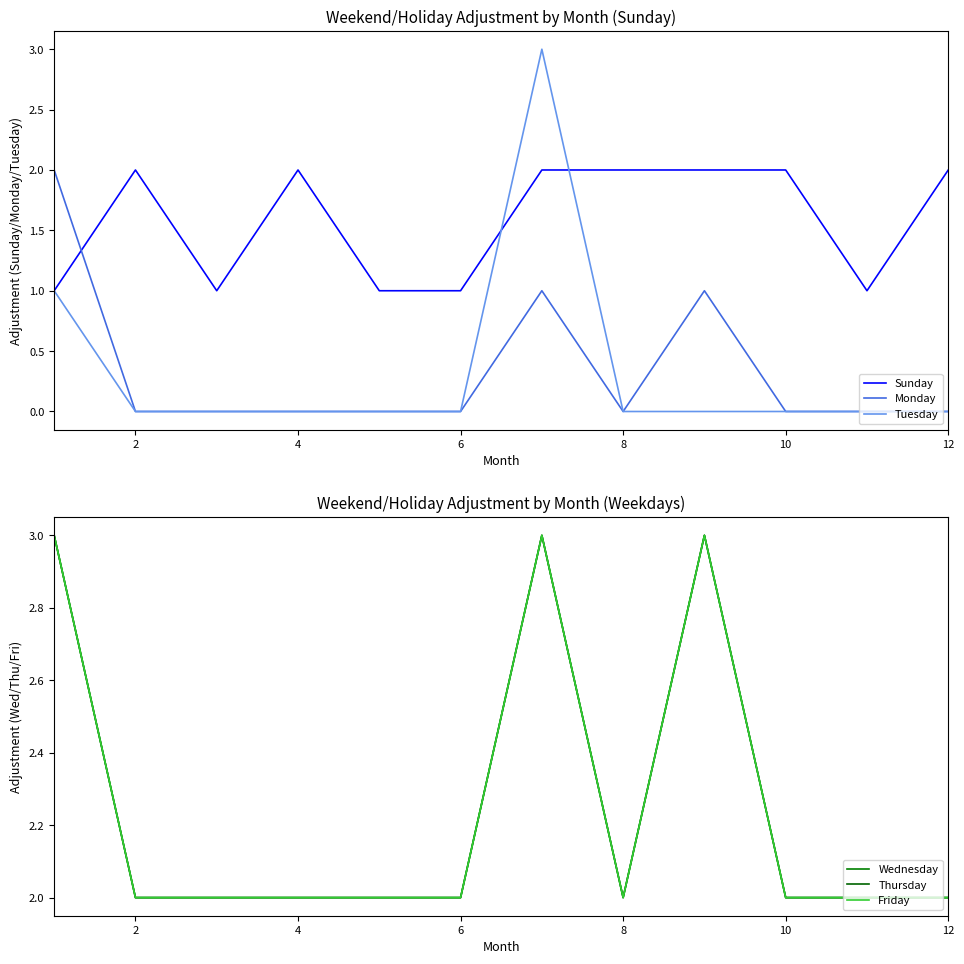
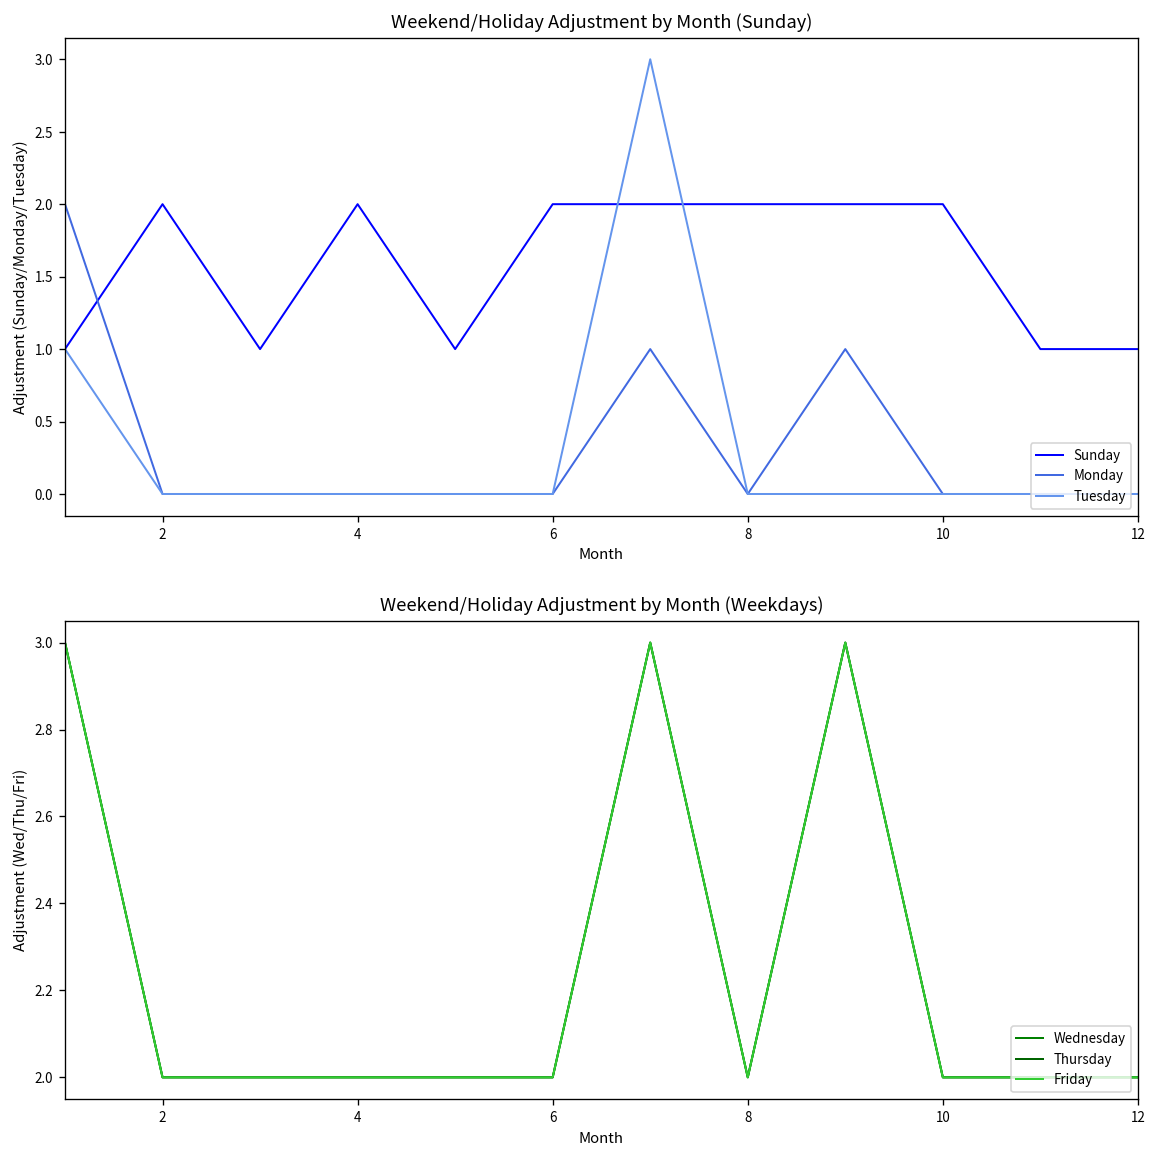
Weekend/Holiday Adjustment by Month (Sunday), Sunday, 6: 1 -> 2
Weekend/Holiday Adjustment by Month (Sunday), Sunday, 12: 2 -> 1
